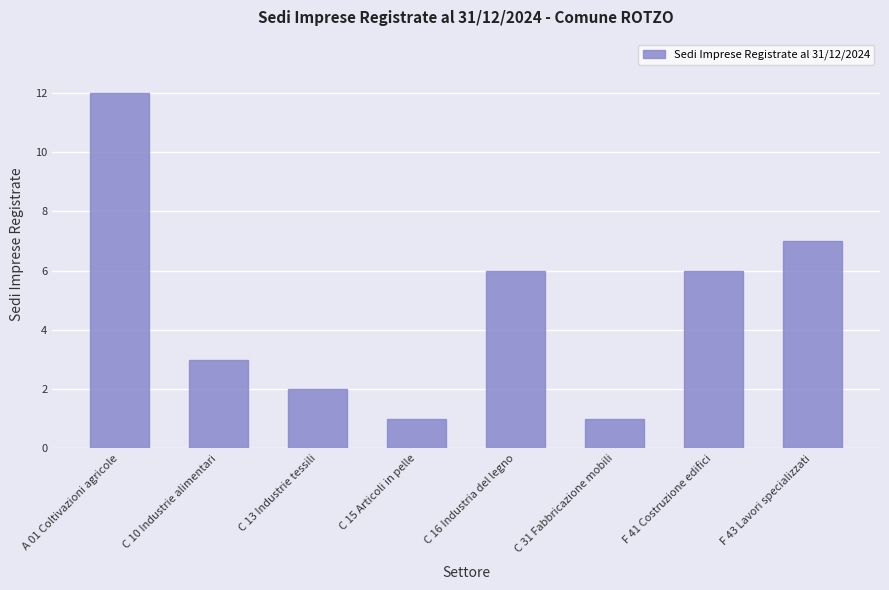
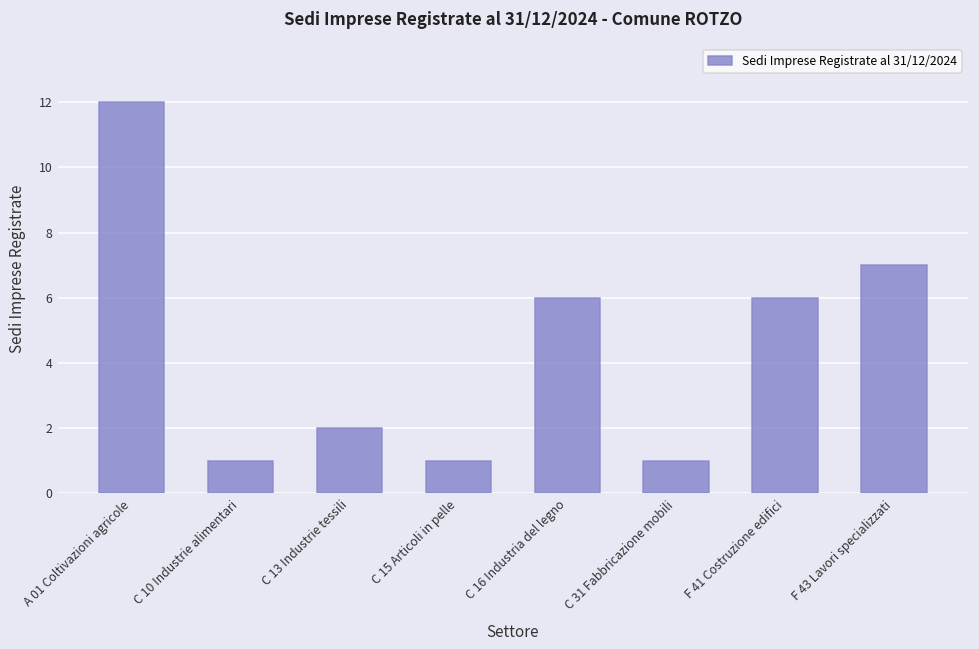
C 10 Industrie alimentari: 3 -> 1
